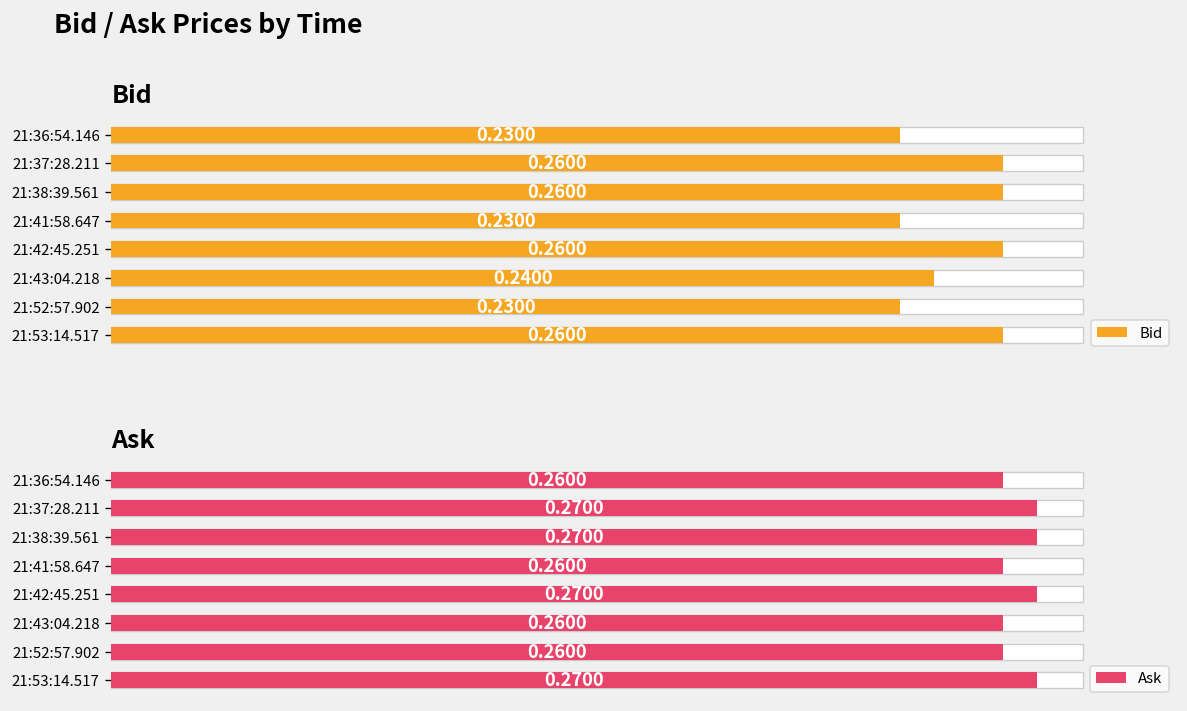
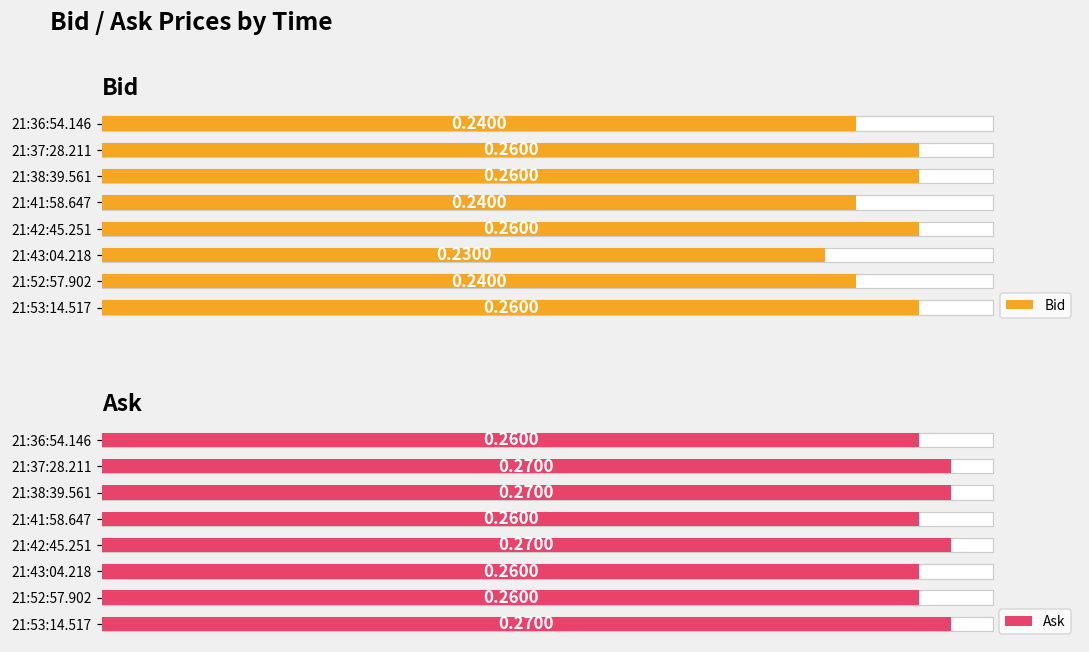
Bid, Bid, 21:36:54.146: 0.2300 -> 0.2400
Bid, Bid, 21:41:58.647: 0.2300 -> 0.2400
Bid, Bid, 21:43:04.218: 0.2400 -> 0.2300
Bid, Bid, 21:52:57.902: 0.2300 -> 0.2400
